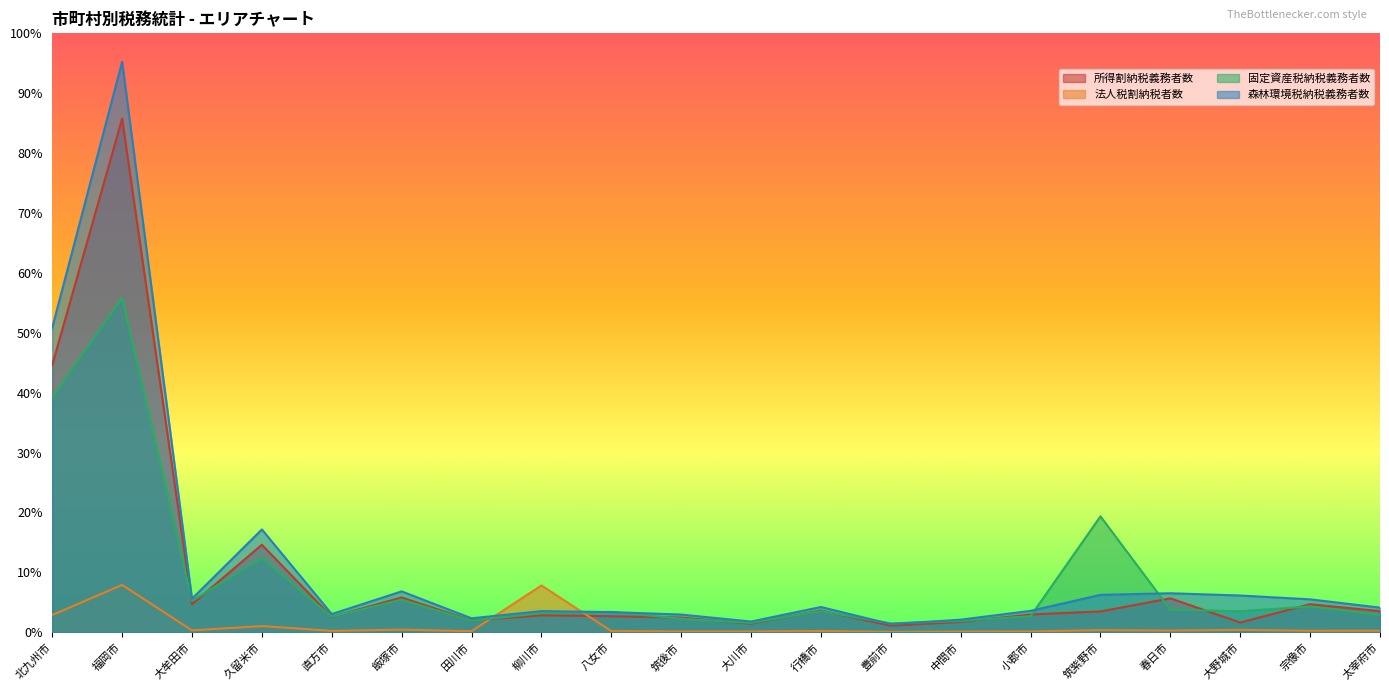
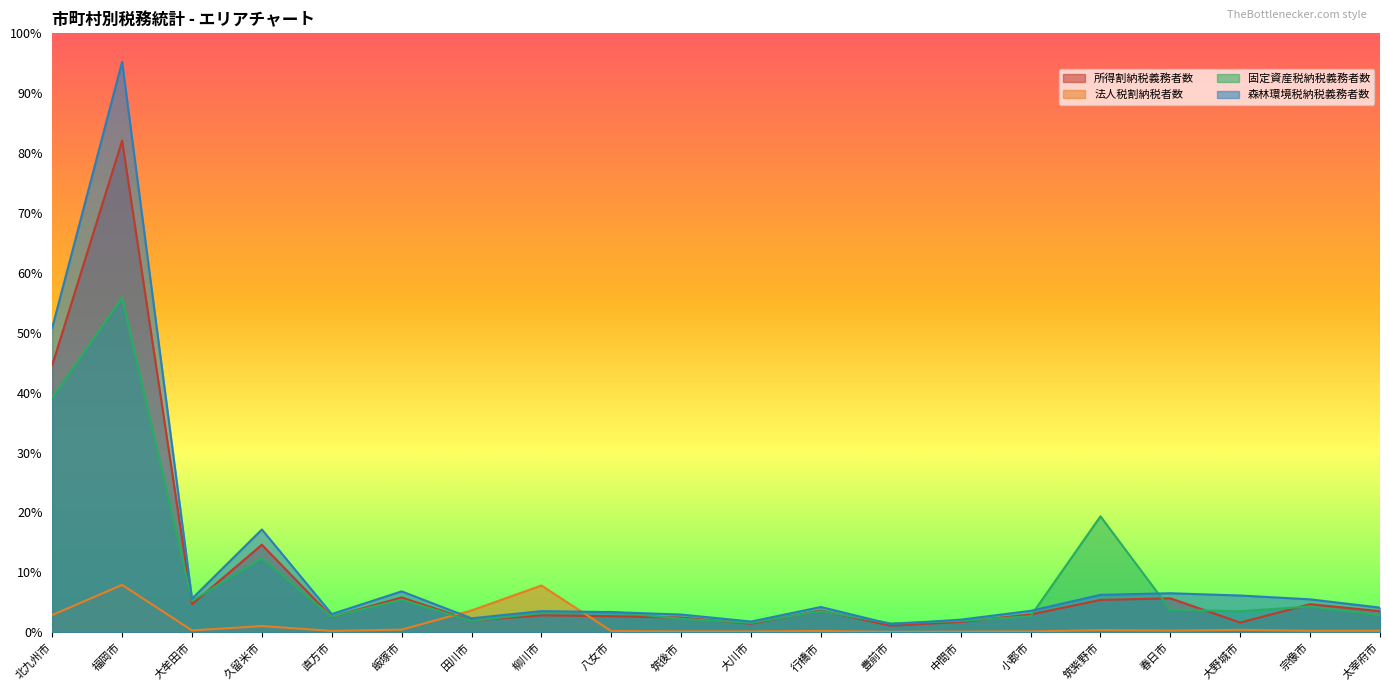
所得割納税義務者数, 福岡市: 86% -> 82%
法人税割納税者数, 田川市: 0% -> 4%
所得割納税義務者数, 筑紫野市: 3% -> 5%
